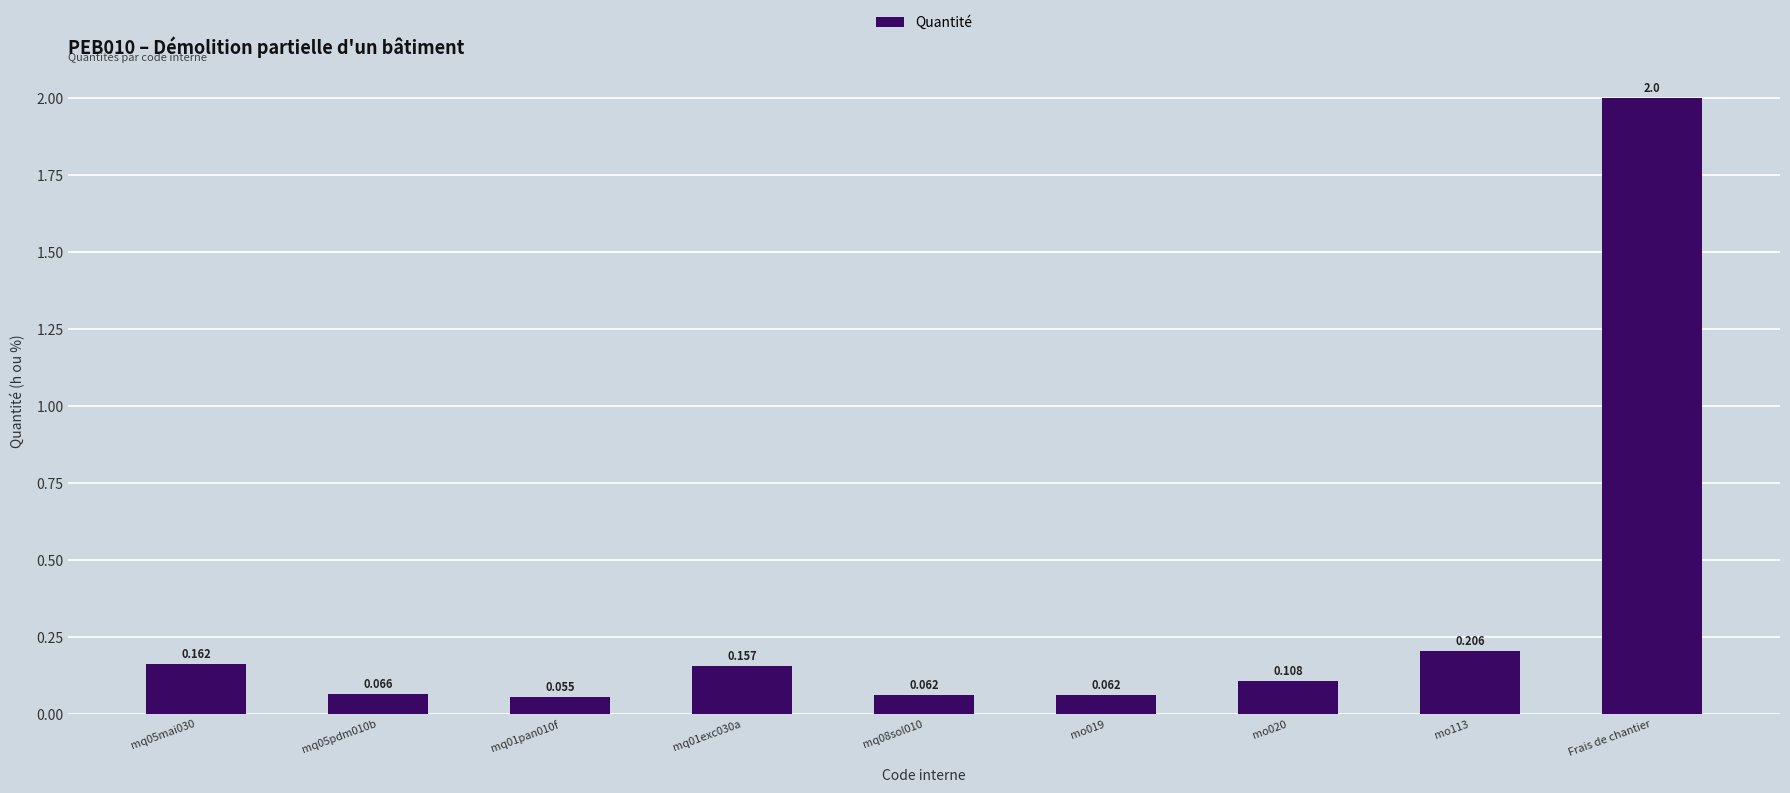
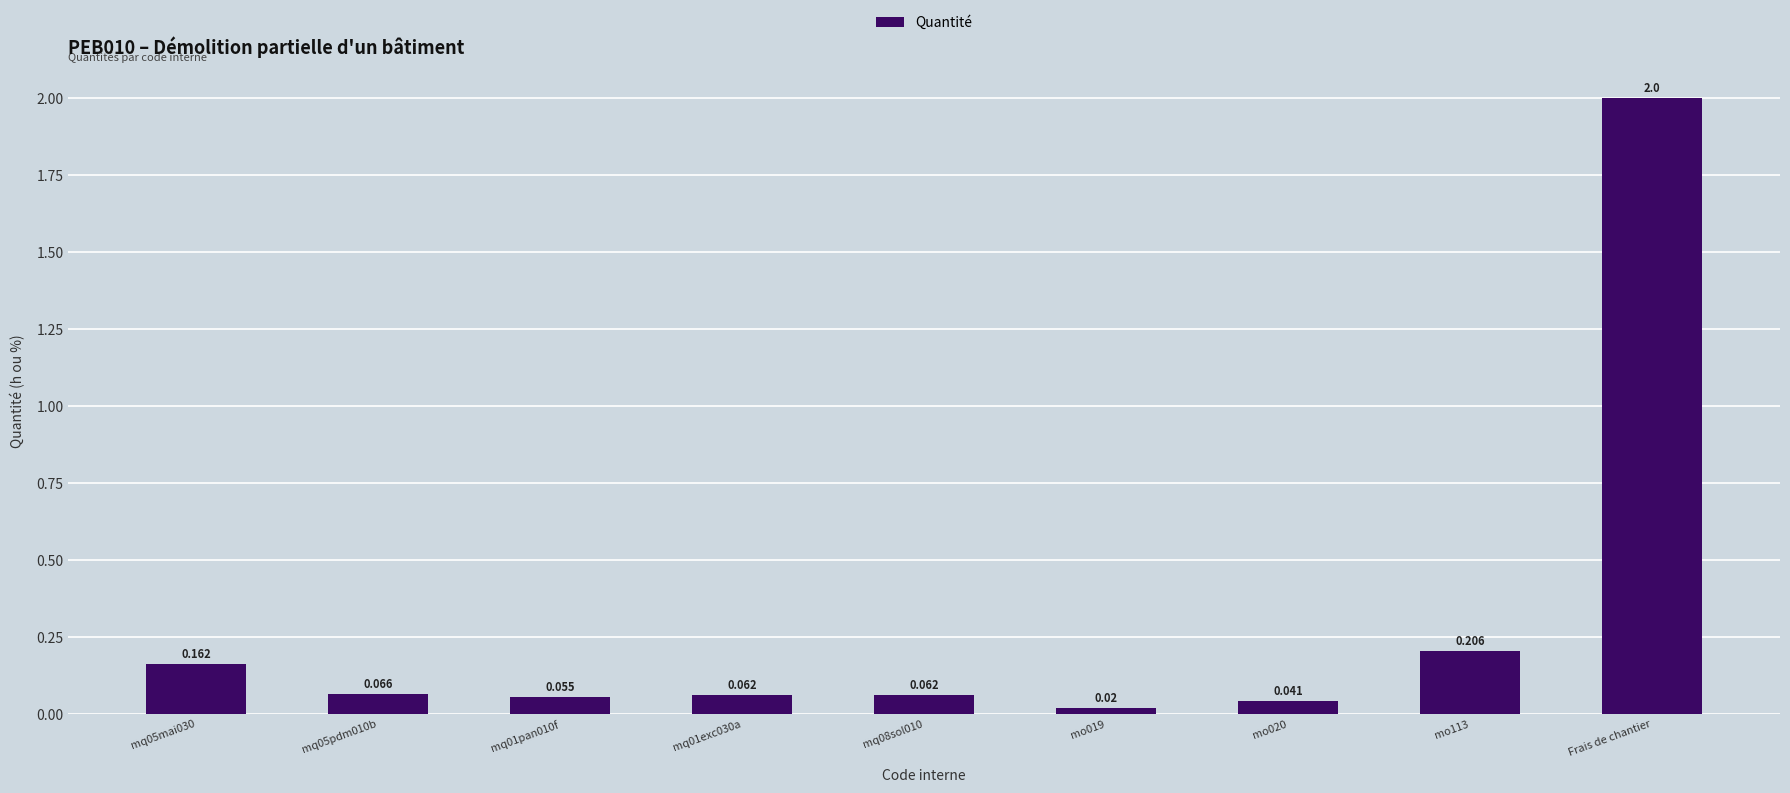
mq01exc030a: 0.157 -> 0.062
mo019: 0.062 -> 0.02
mo020: 0.108 -> 0.041
